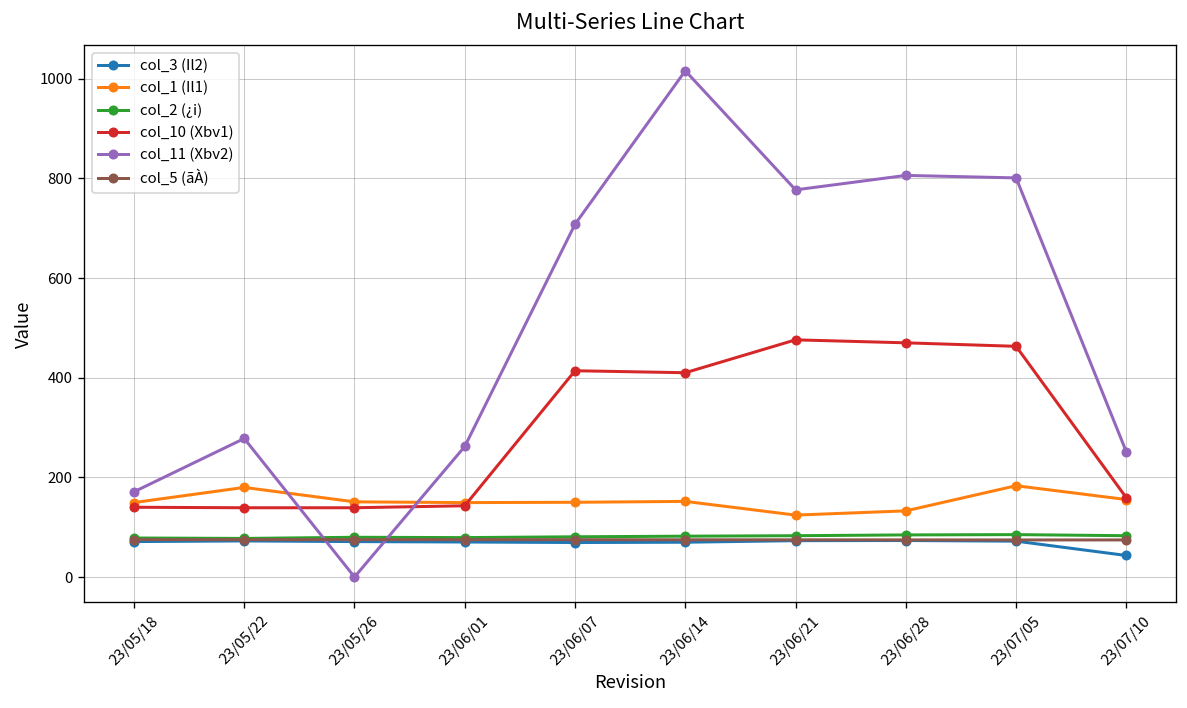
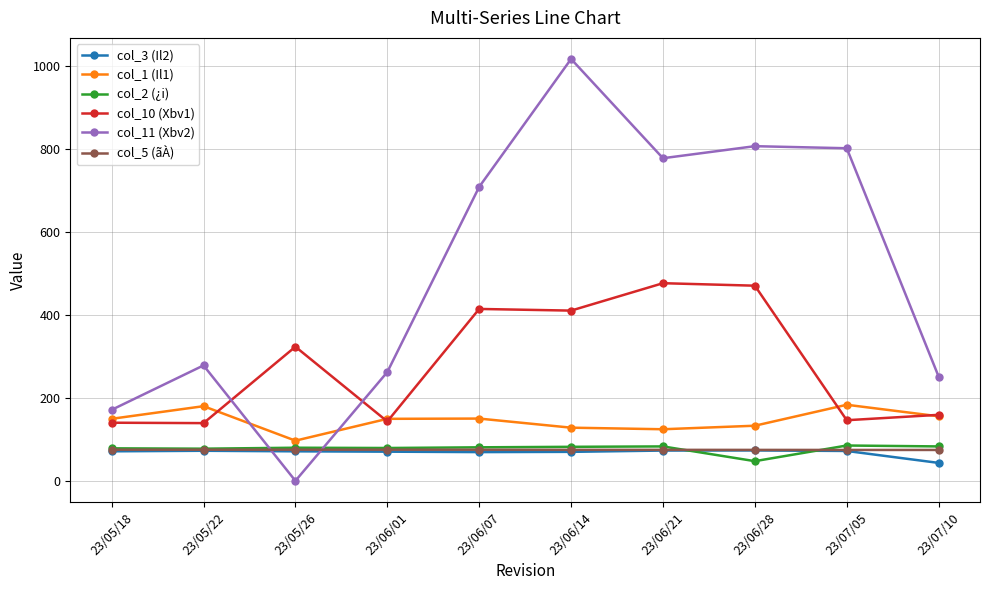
col_1 (Il1), 23/05/26: 150 -> 100
col_10 (Xbv1), 23/05/26: 140 -> 320
col_1 (Il1), 23/06/14: 150 -> 130
col_2 (¿i), 23/06/28: 80 -> 50
col_10 (Xbv1), 23/07/05: 460 -> 150
